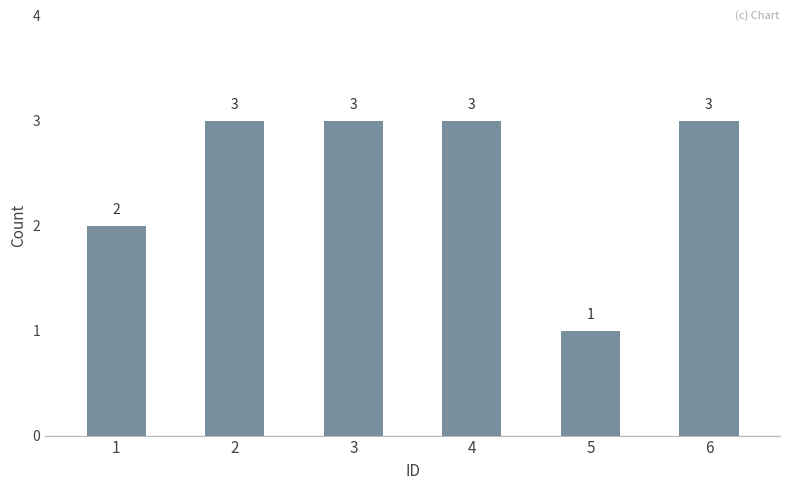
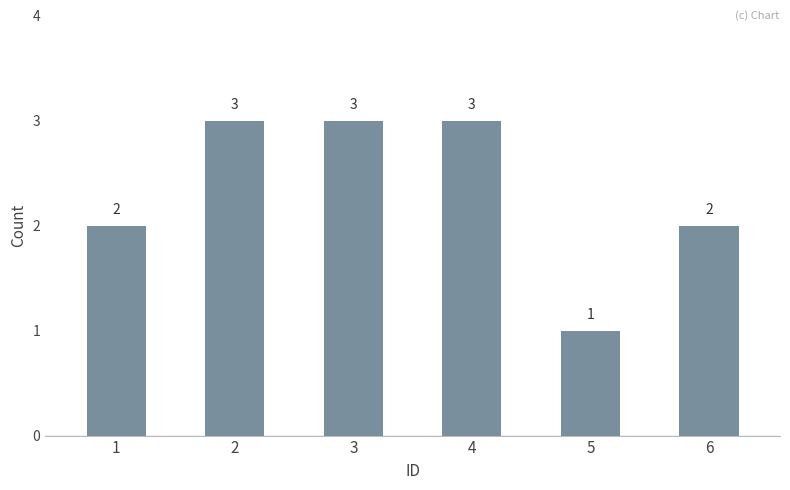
6: 3 -> 2
